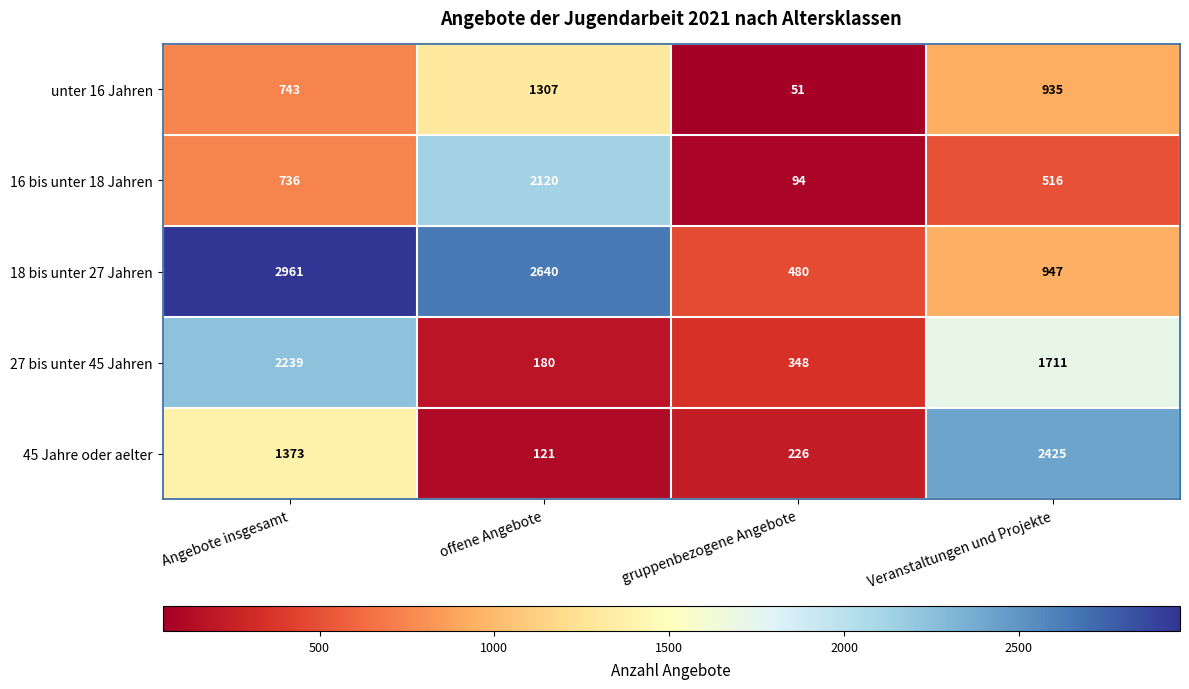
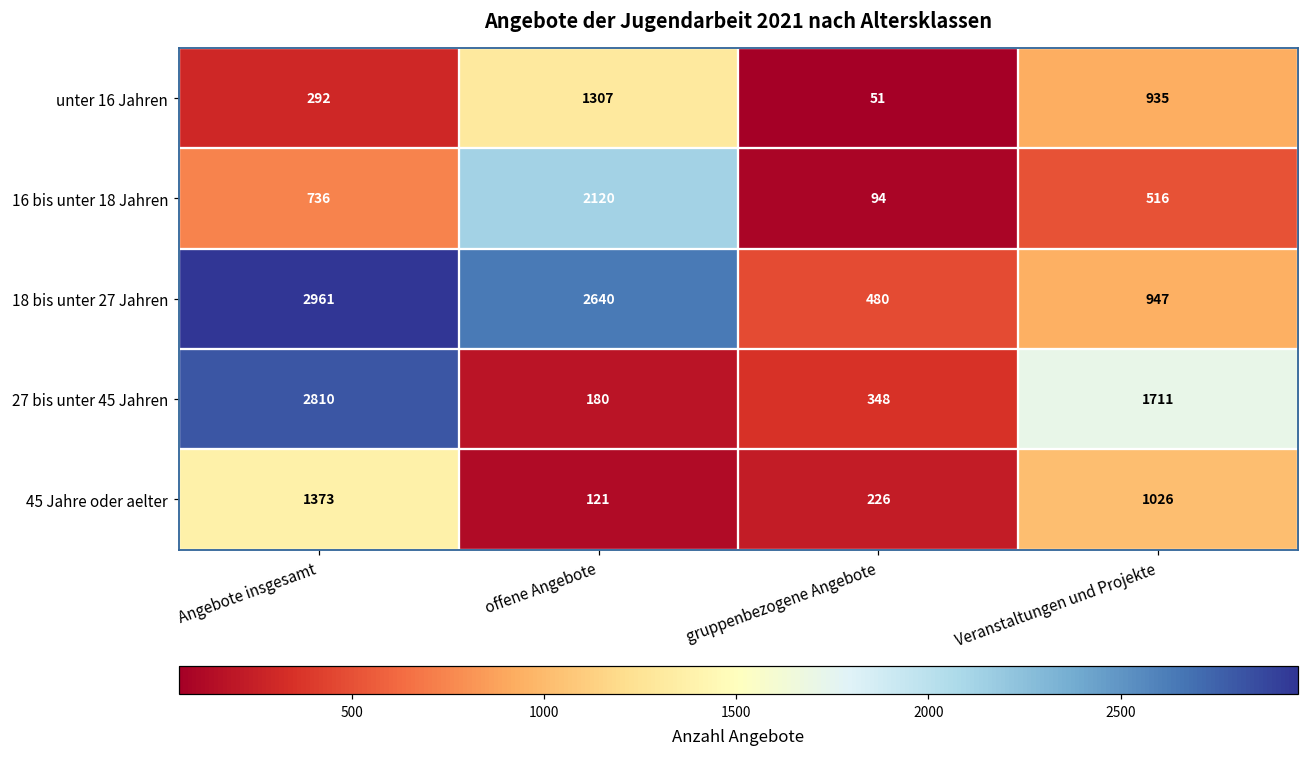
unter 16 Jahren, Angebote insgesamt: 743 -> 292
27 bis unter 45 Jahren, Angebote insgesamt: 2239 -> 2810
45 Jahre oder aelter, Veranstaltungen und Projekte: 2425 -> 1026
